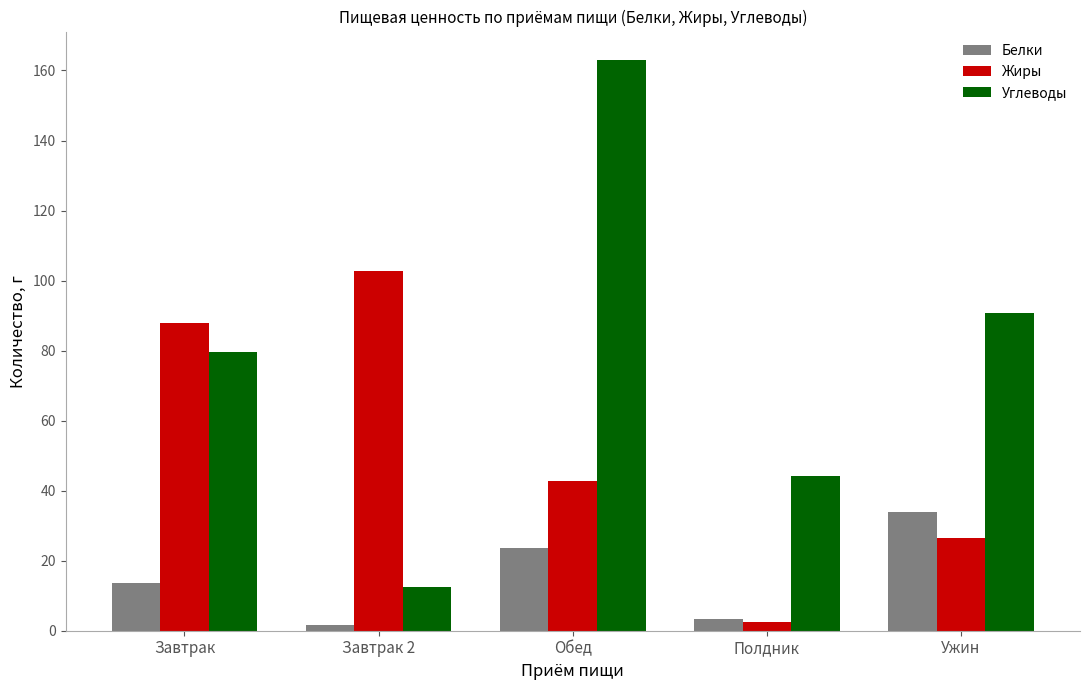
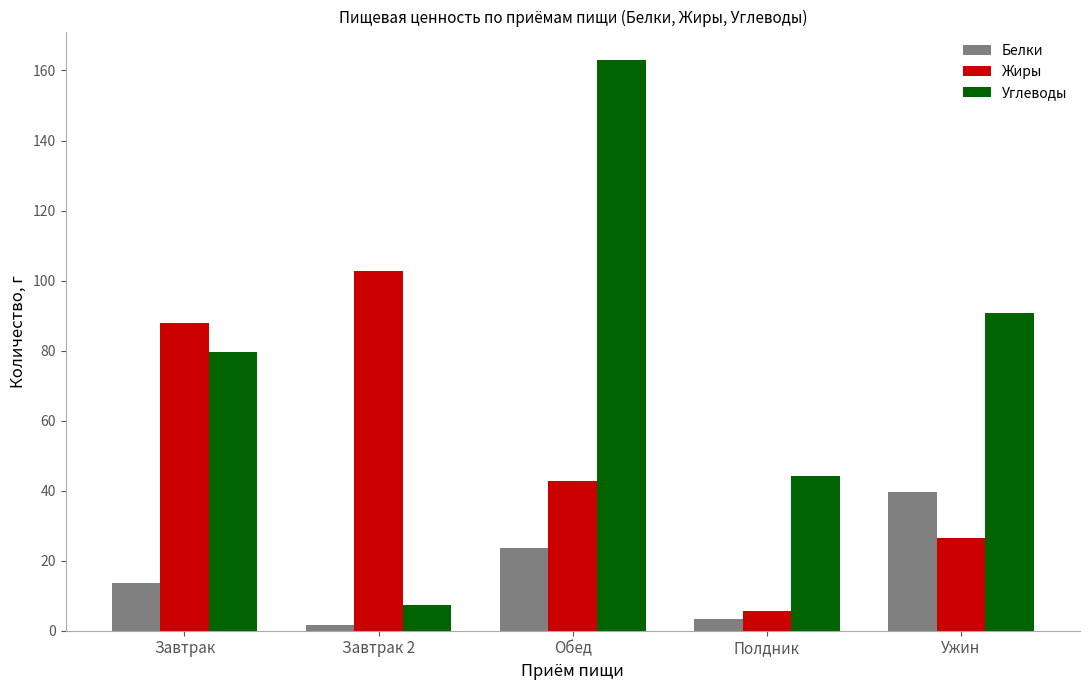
Углеводы, Завтрак 2: 13 -> 7
Жиры, Полдник: 2 -> 6
Белки, Ужин: 34 -> 40
